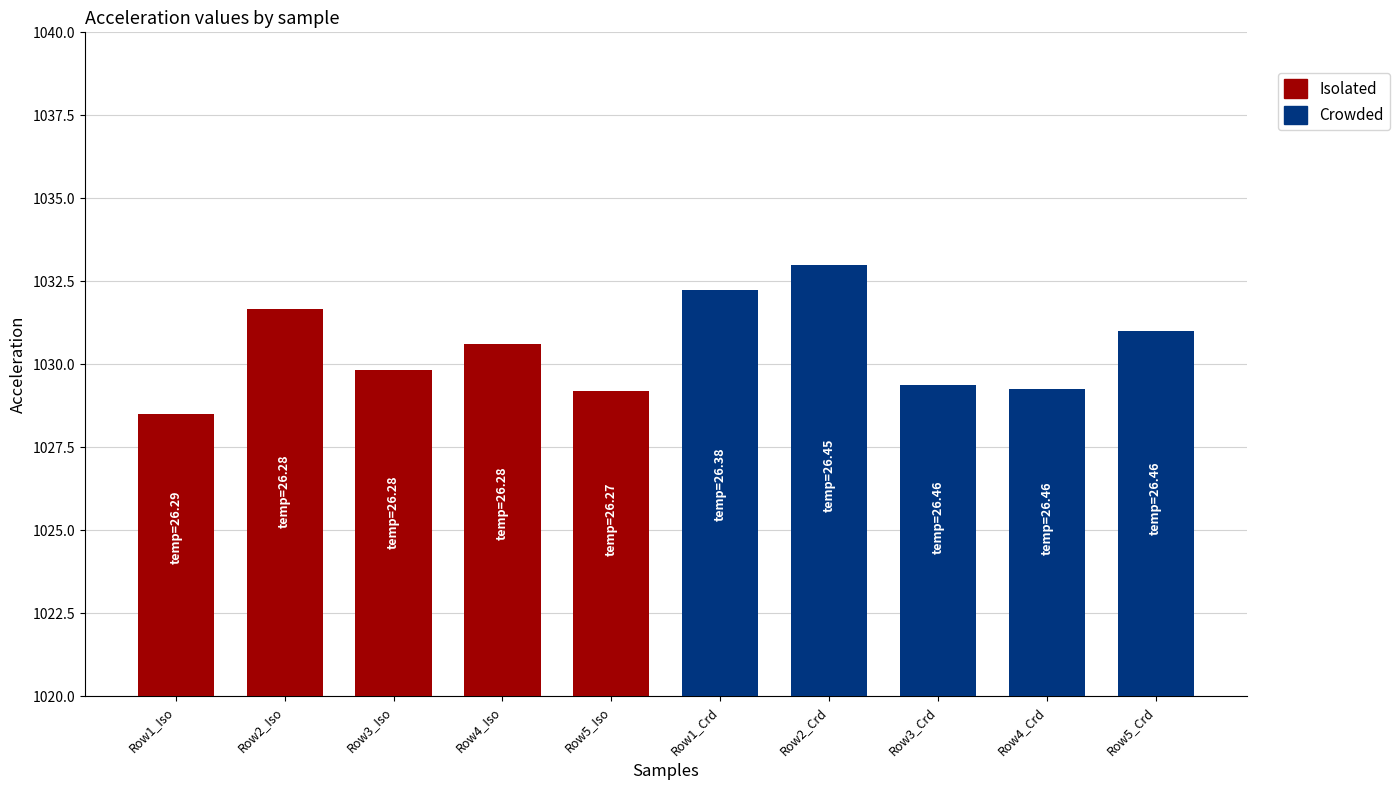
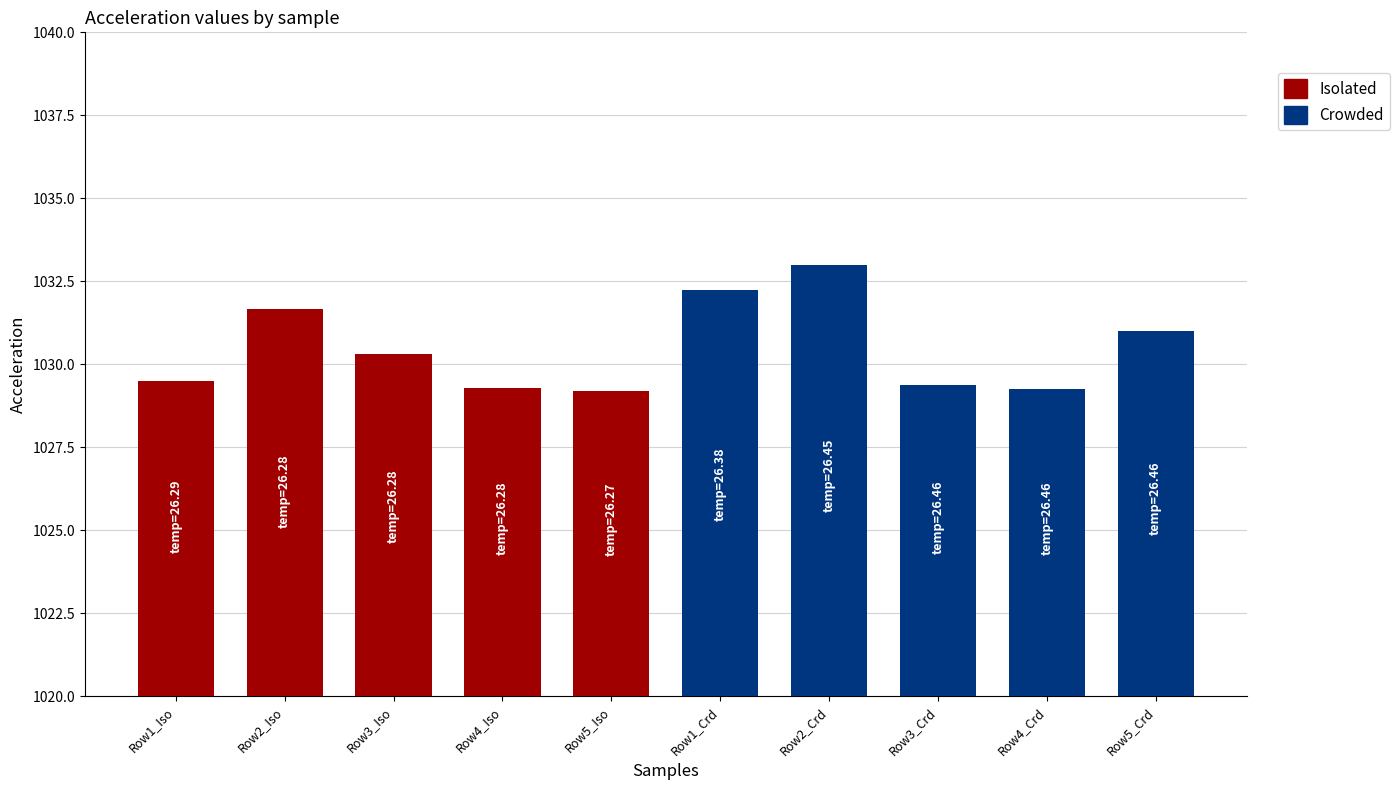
Isolated, Row1_Iso: 1028.5 -> 1029.5
Isolated, Row3_Iso: 1029.8 -> 1030.3
Isolated, Row4_Iso: 1030.6 -> 1029.3
